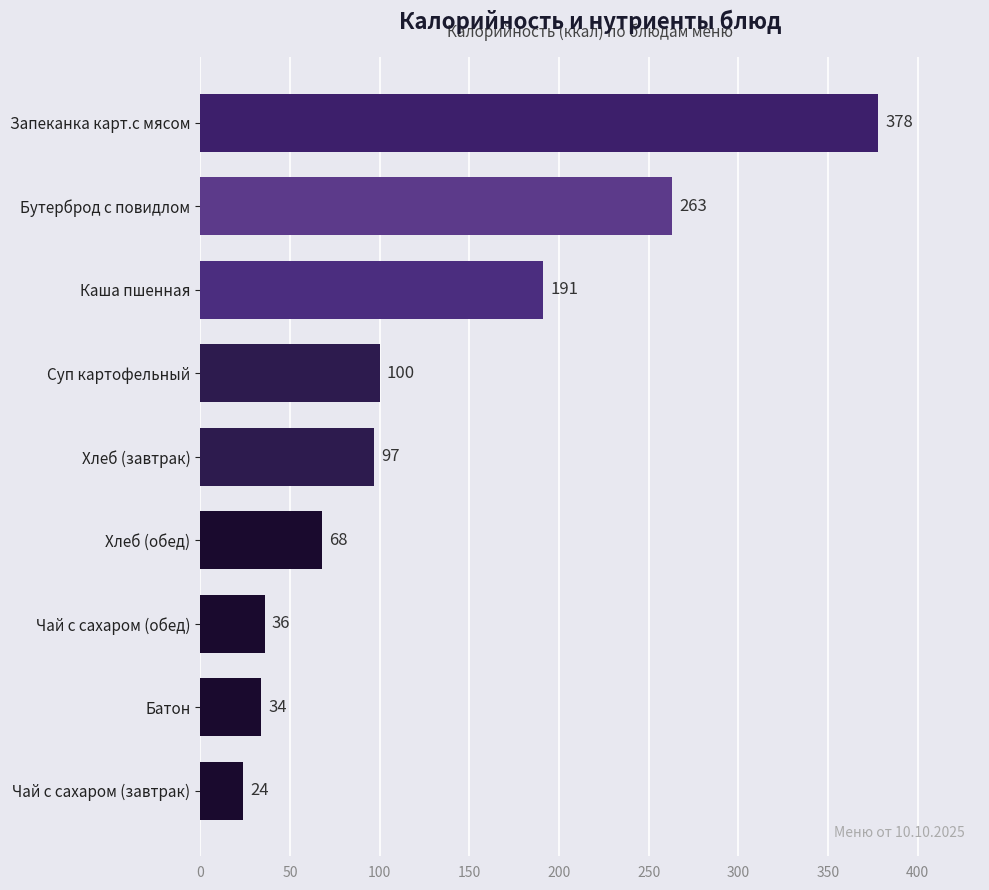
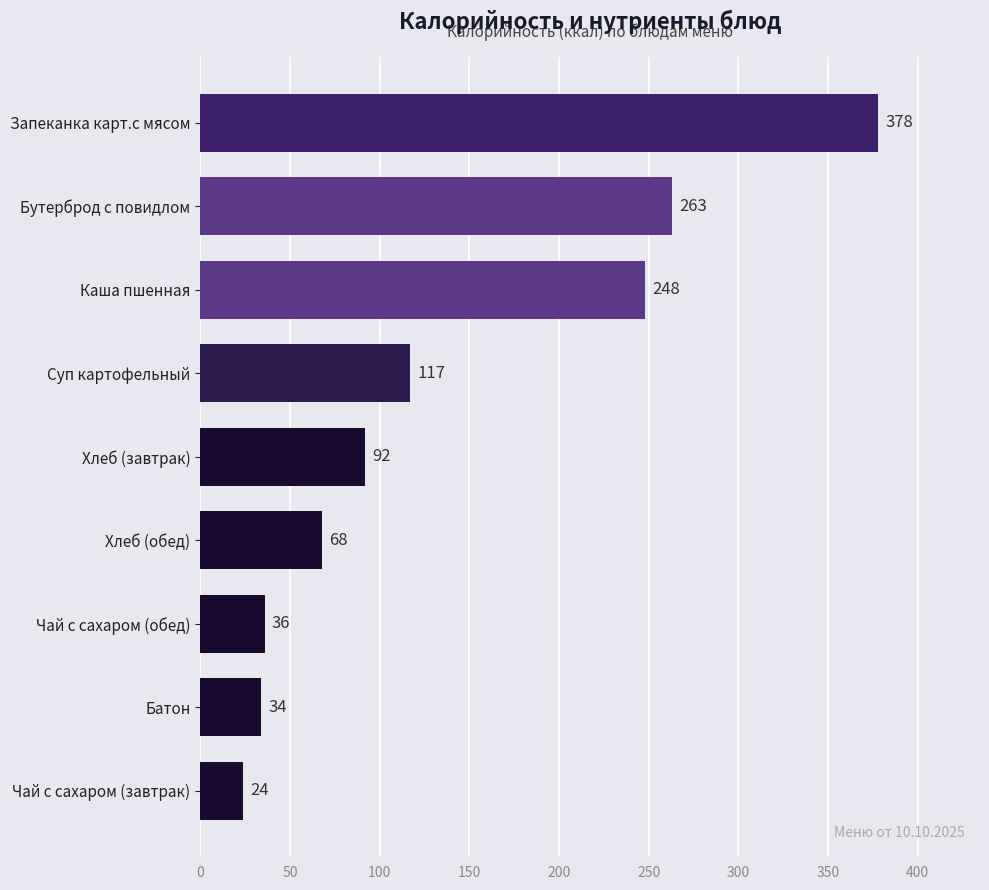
Каша пшенная: 191 -> 248
Суп картофельный: 100 -> 117
Хлеб (завтрак): 97 -> 92
